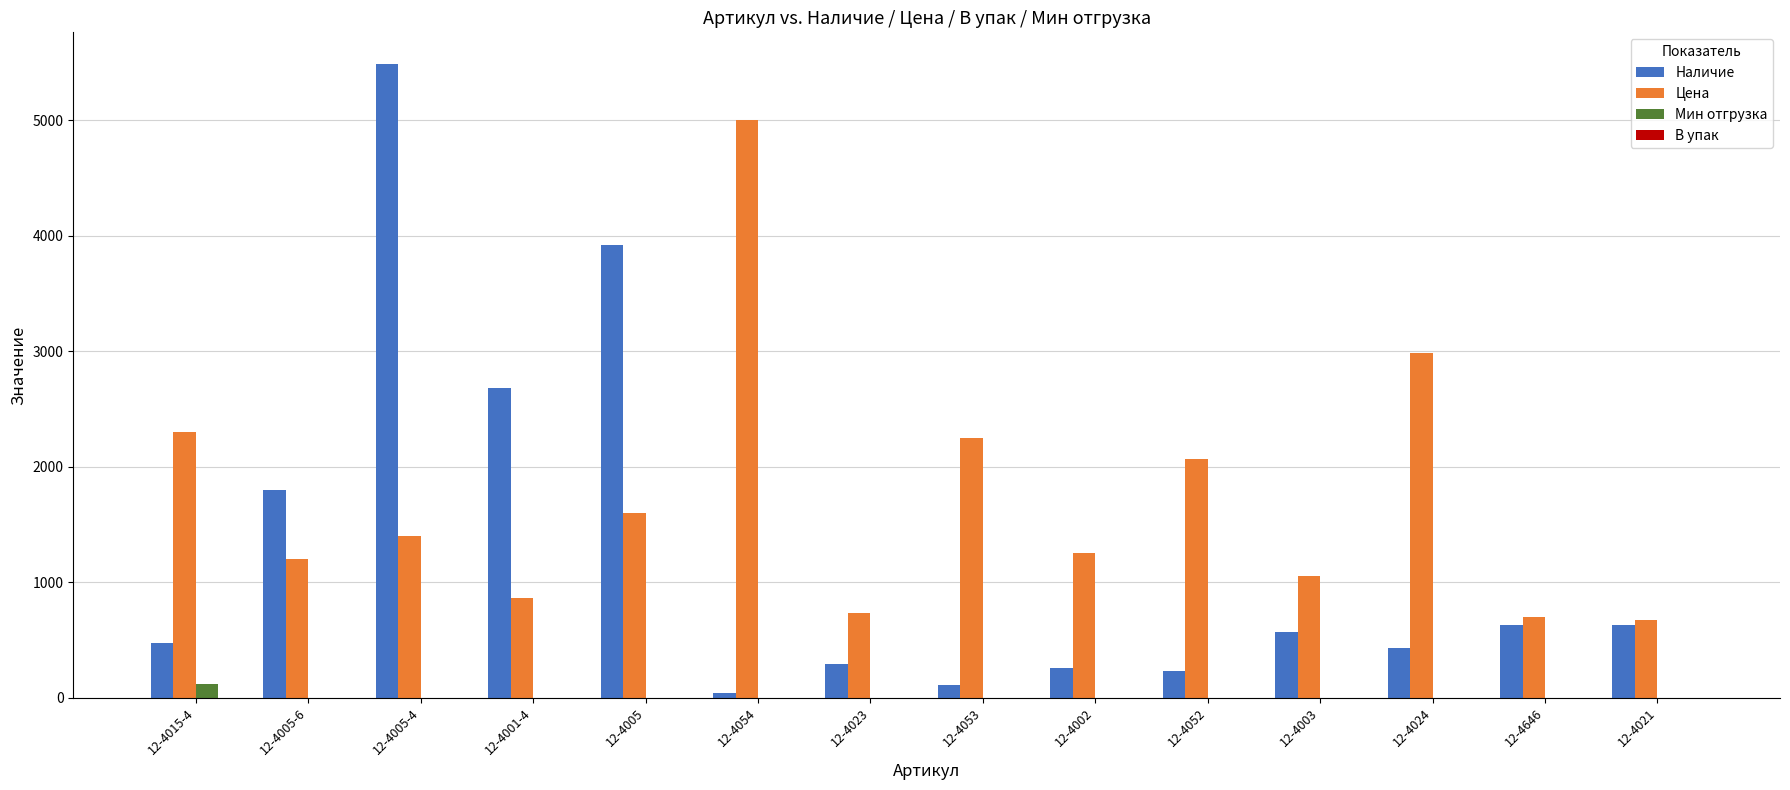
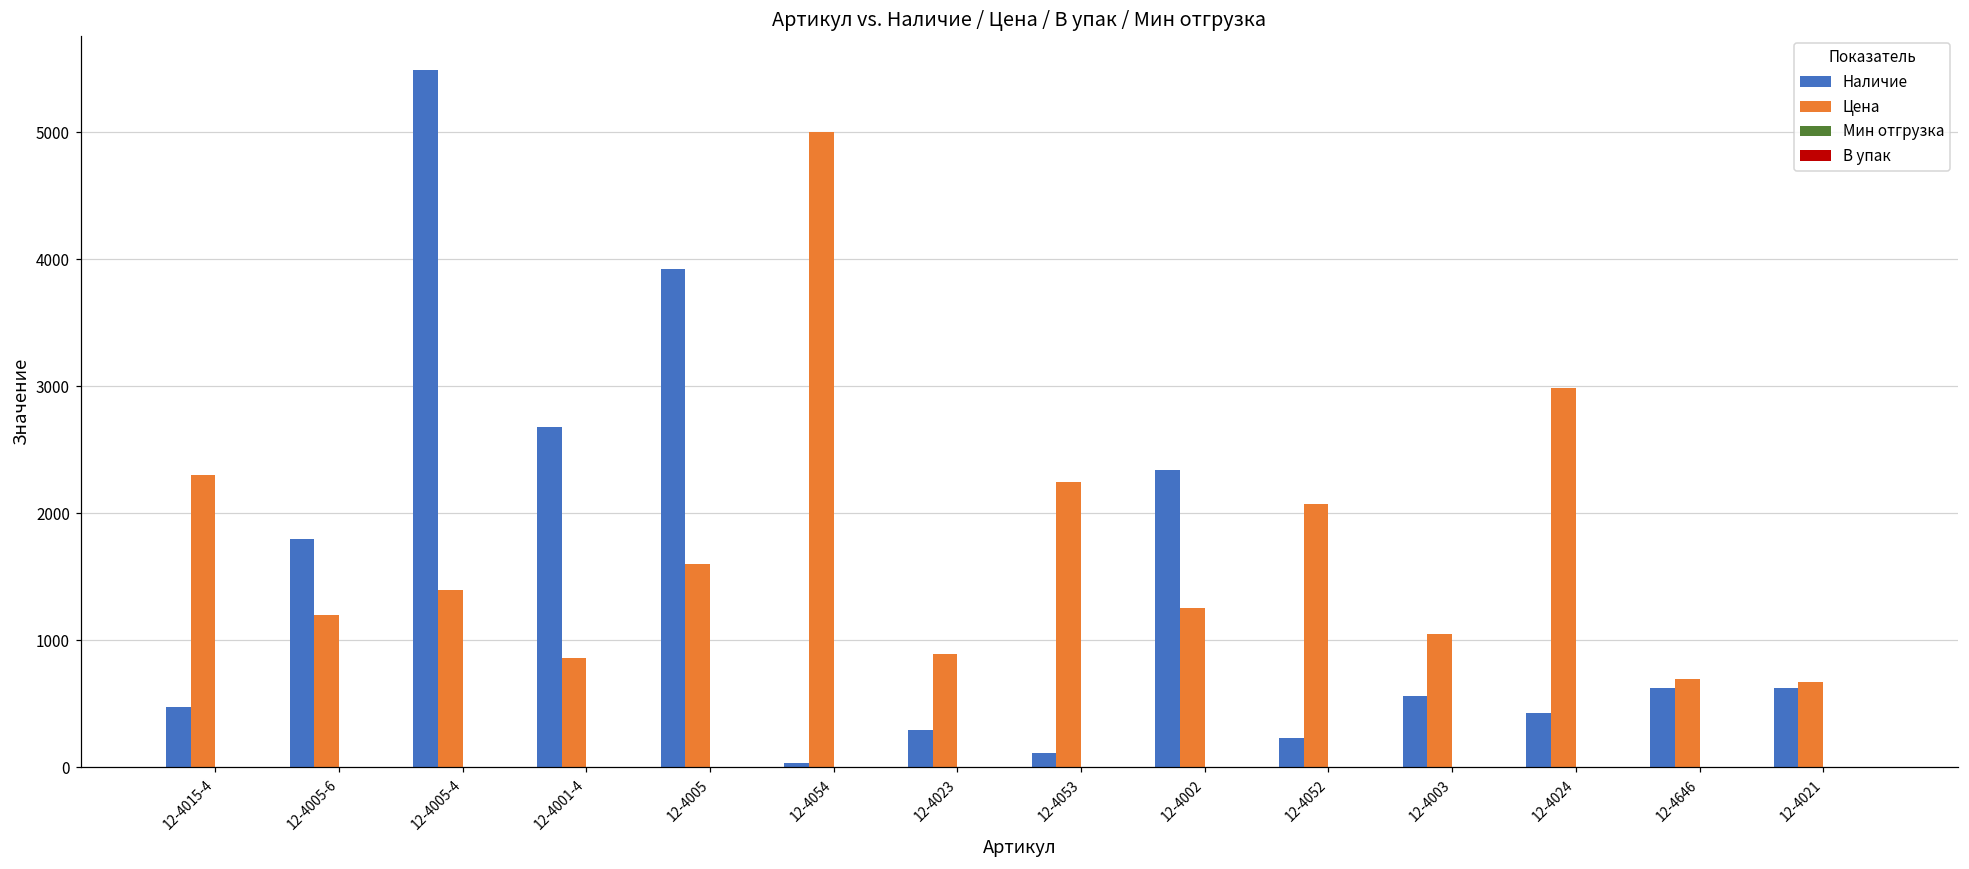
Мин отгрузка, 12-4015-4: 120 -> 0
Цена, 12-4023: 730 -> 890
Наличие, 12-4002: 260 -> 2340
